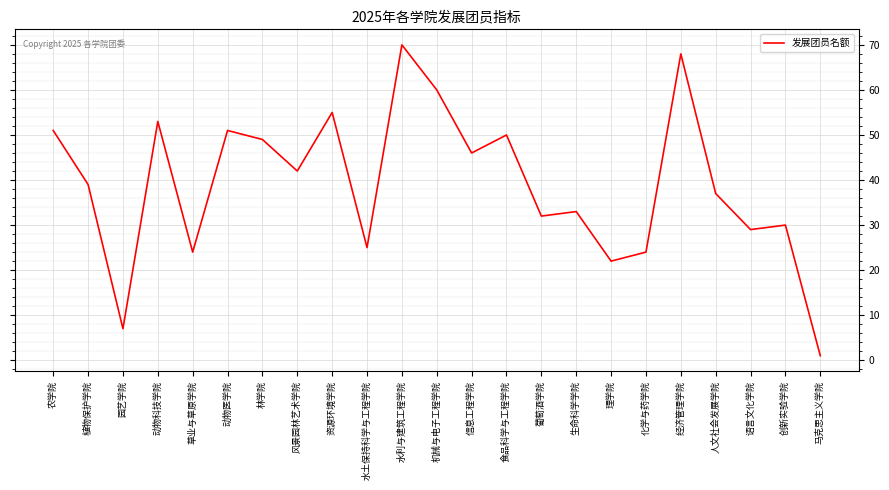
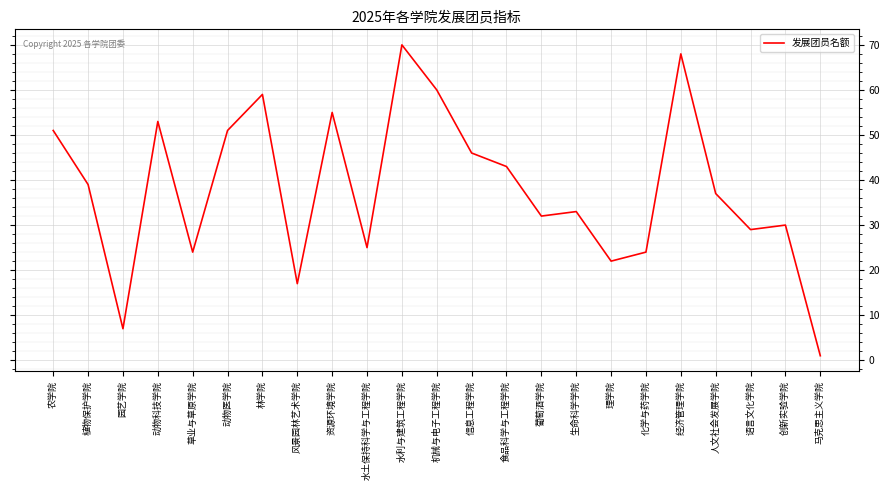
林学院: 49 -> 59
风景园林艺术学院: 42 -> 17
食品科学与工程学院: 50 -> 43
